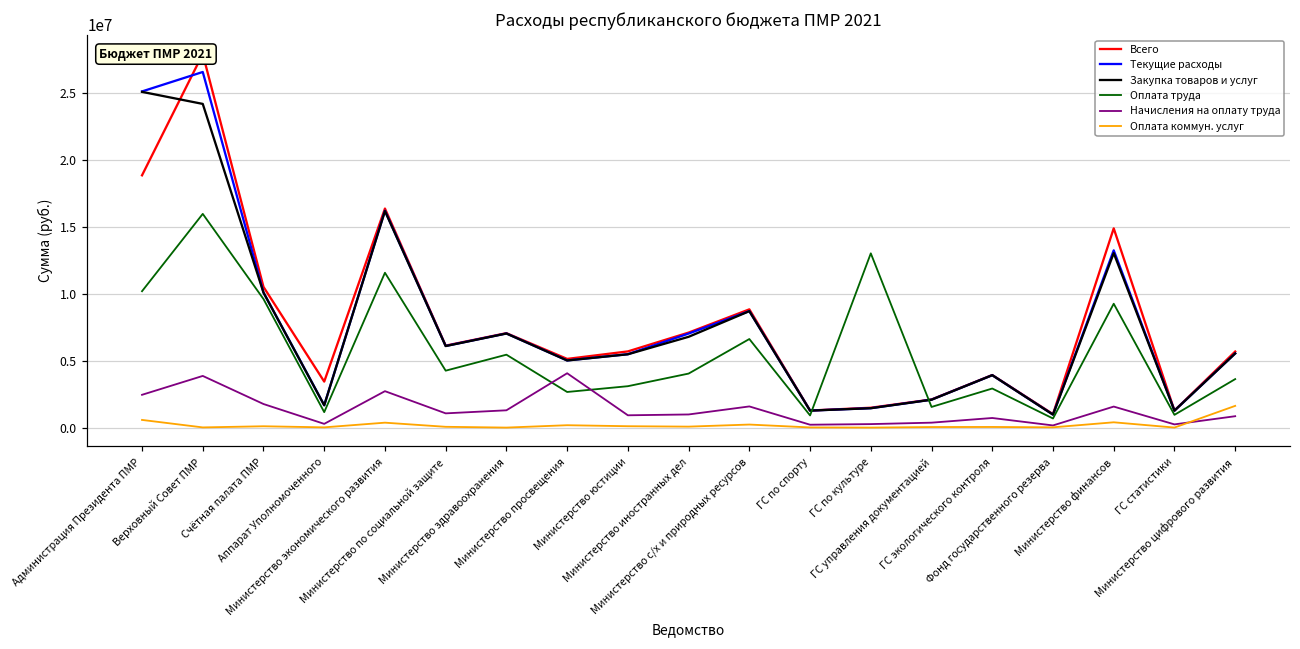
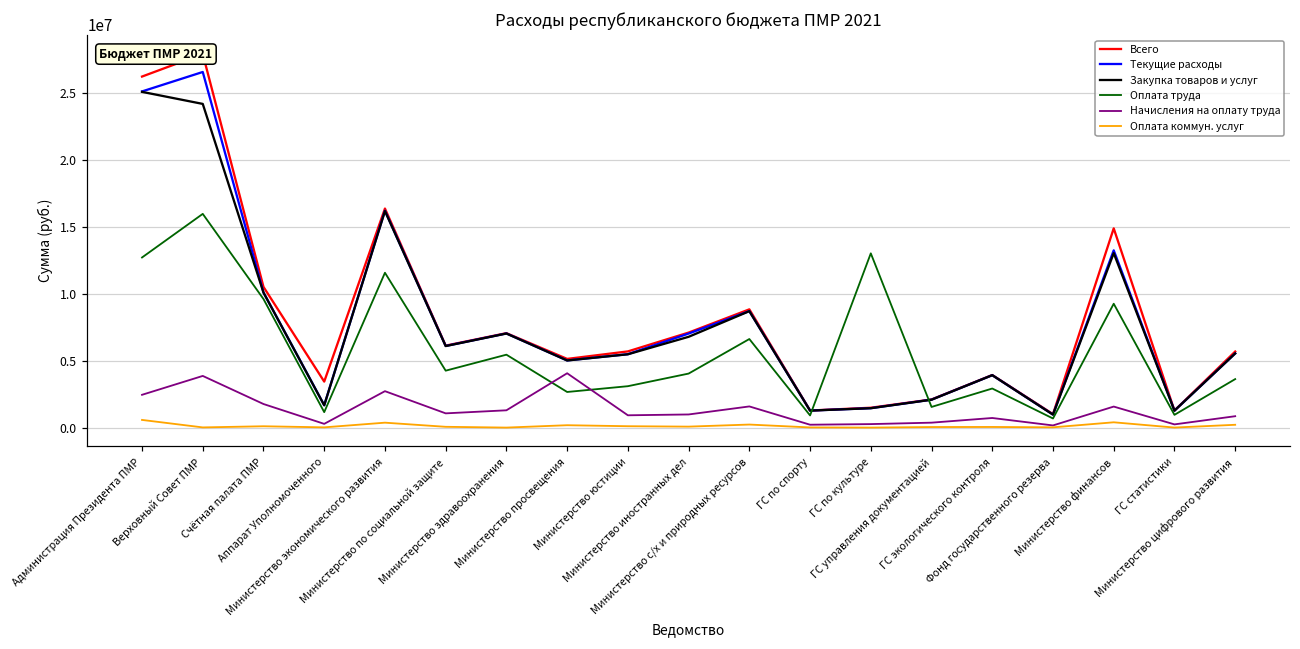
Всего, Администрация Президента ПМР: 18800000 -> 26200000
Оплата труда, Администрация Президента ПМР: 10200000 -> 12700000
Оплата коммун. услуг, Министерство цифрового развития: 1600000 -> 200000
